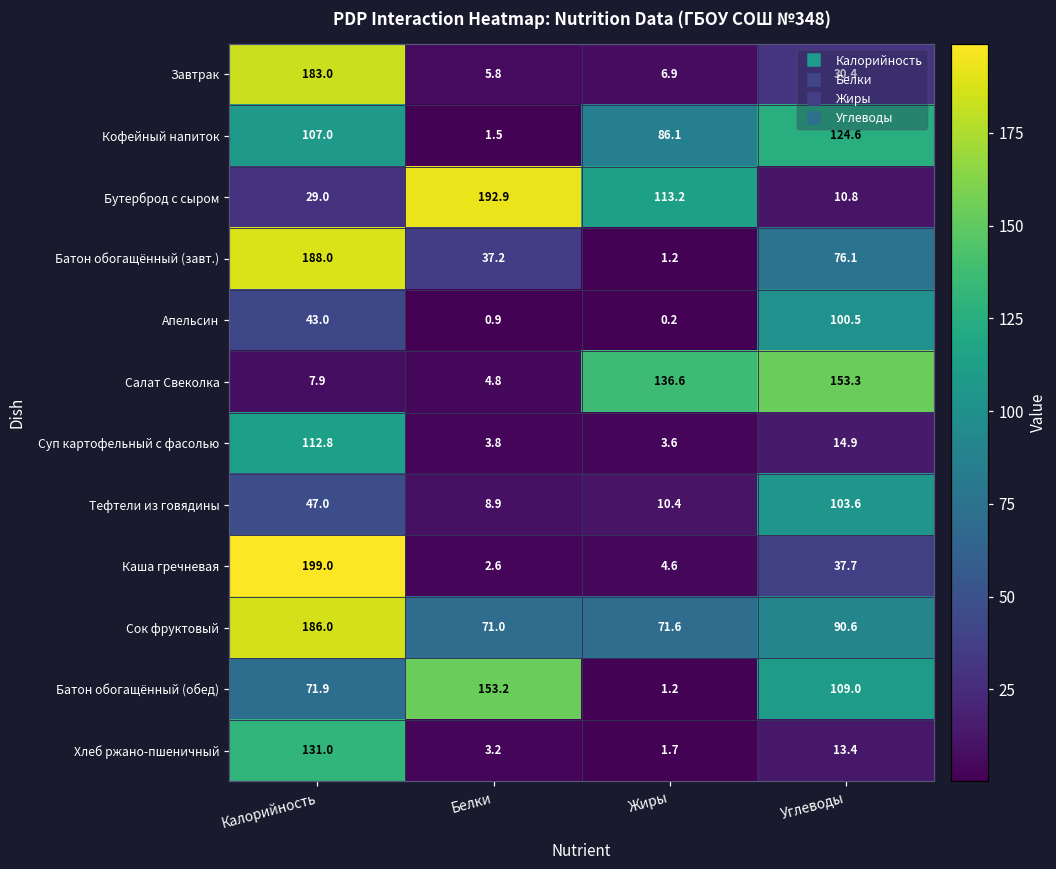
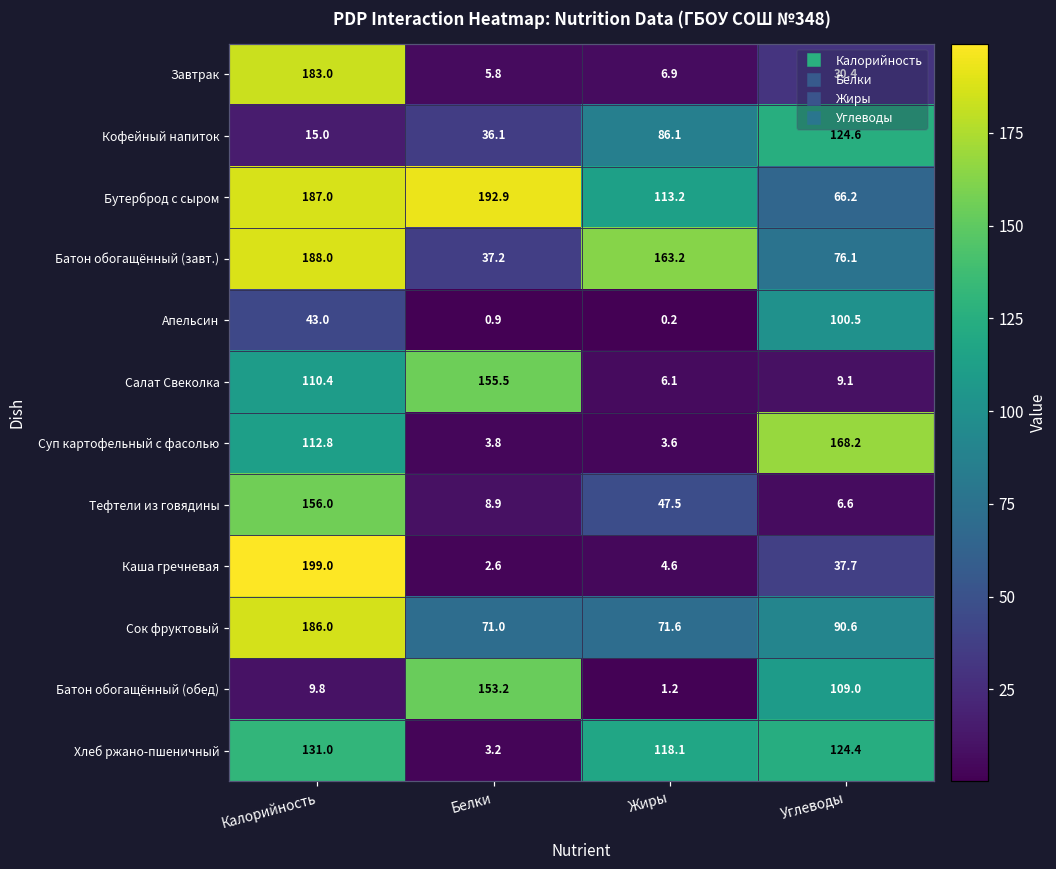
Кофейный напиток, Калорийность: 107.0 -> 15.0
Кофейный напиток, Белки: 1.5 -> 36.1
Бутерброд с сыром, Калорийность: 29.0 -> 187.0
Бутерброд с сыром, Углеводы: 10.8 -> 66.2
Батон обогащённый (завт.), Жиры: 1.2 -> 163.2
Салат Свеколка, Калорийность: 7.9 -> 110.4
Салат Свеколка, Белки: 4.8 -> 155.5
Салат Свеколка, Жиры: 136.6 -> 6.1
Салат Свеколка, Углеводы: 153.3 -> 9.1
Суп картофельный с фасолью, Углеводы: 14.9 -> 168.2
Тефтели из говядины, Калорийность: 47.0 -> 156.0
Тефтели из говядины, Жиры: 10.4 -> 47.5
Тефтели из говядины, Углеводы: 103.6 -> 6.6
Батон обогащённый (обед), Калорийность: 71.9 -> 9.8
Хлеб ржано-пшеничный, Жиры: 1.7 -> 118.1
Хлеб ржано-пшеничный, Углеводы: 13.4 -> 124.4
